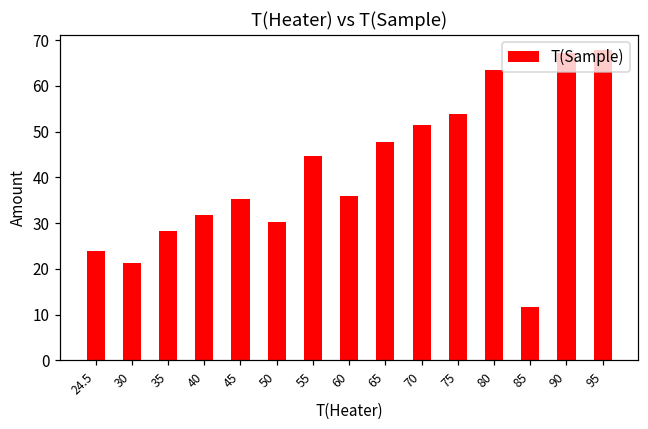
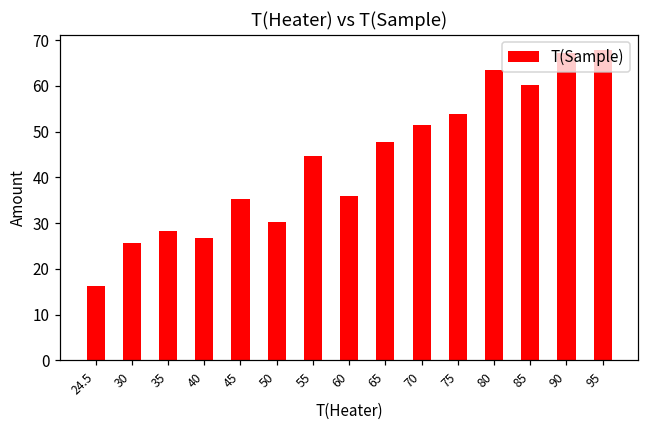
24.5: 24 -> 16
30: 21 -> 26
40: 32 -> 27
85: 12 -> 60
